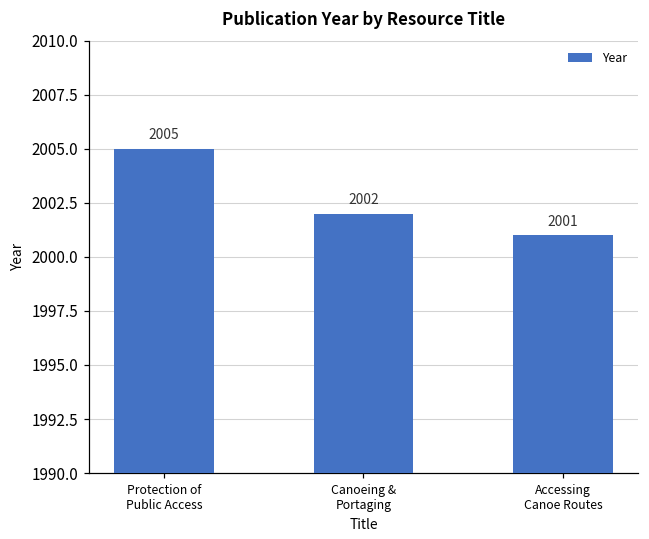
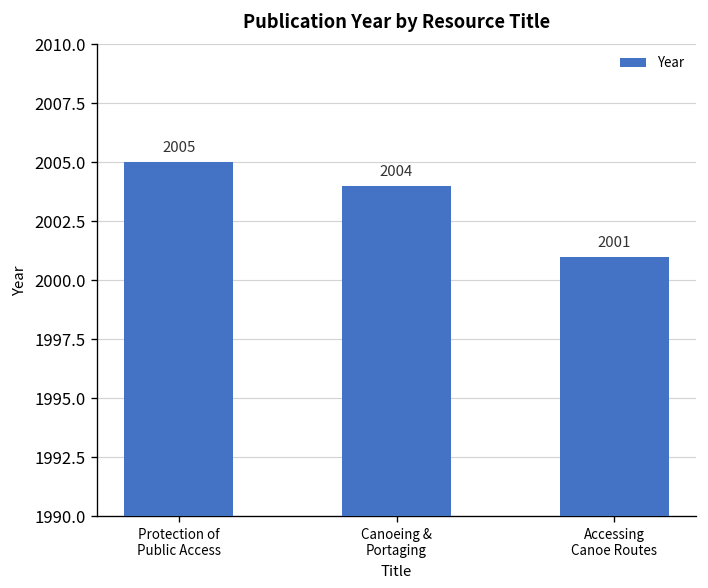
Canoeing & Portaging: 2002 -> 2004
